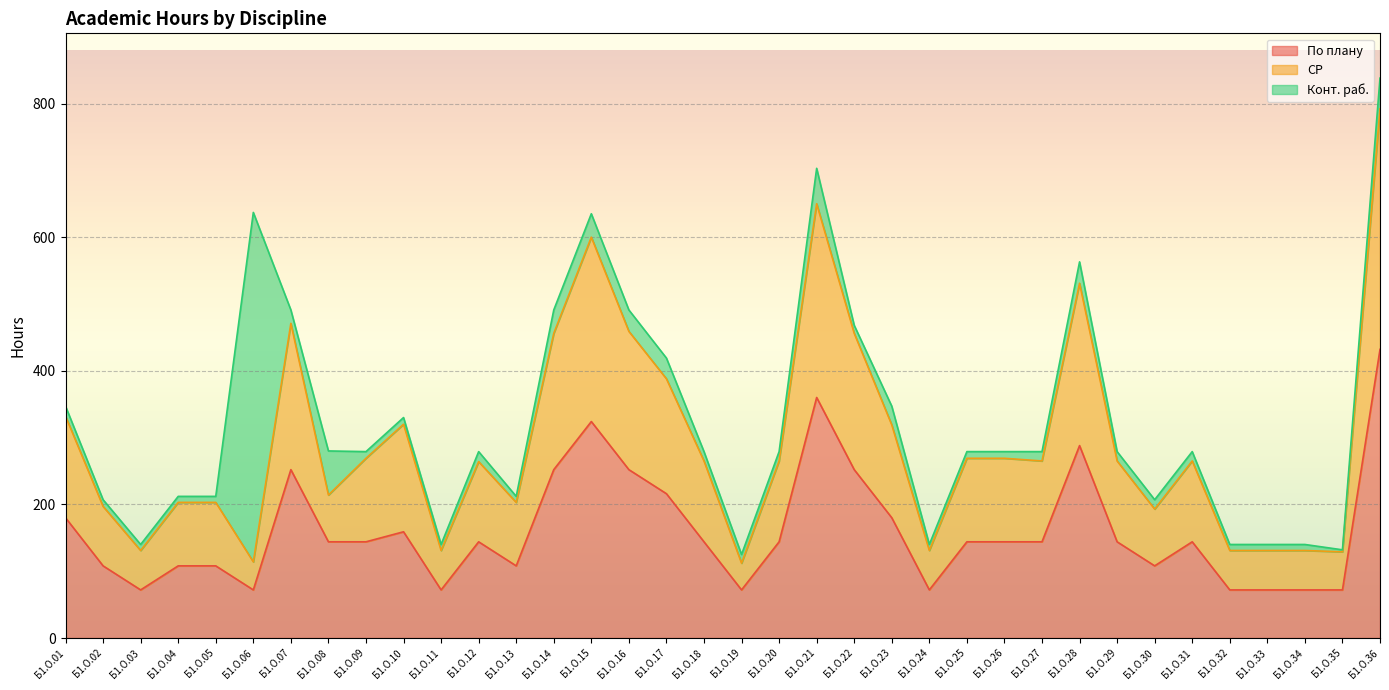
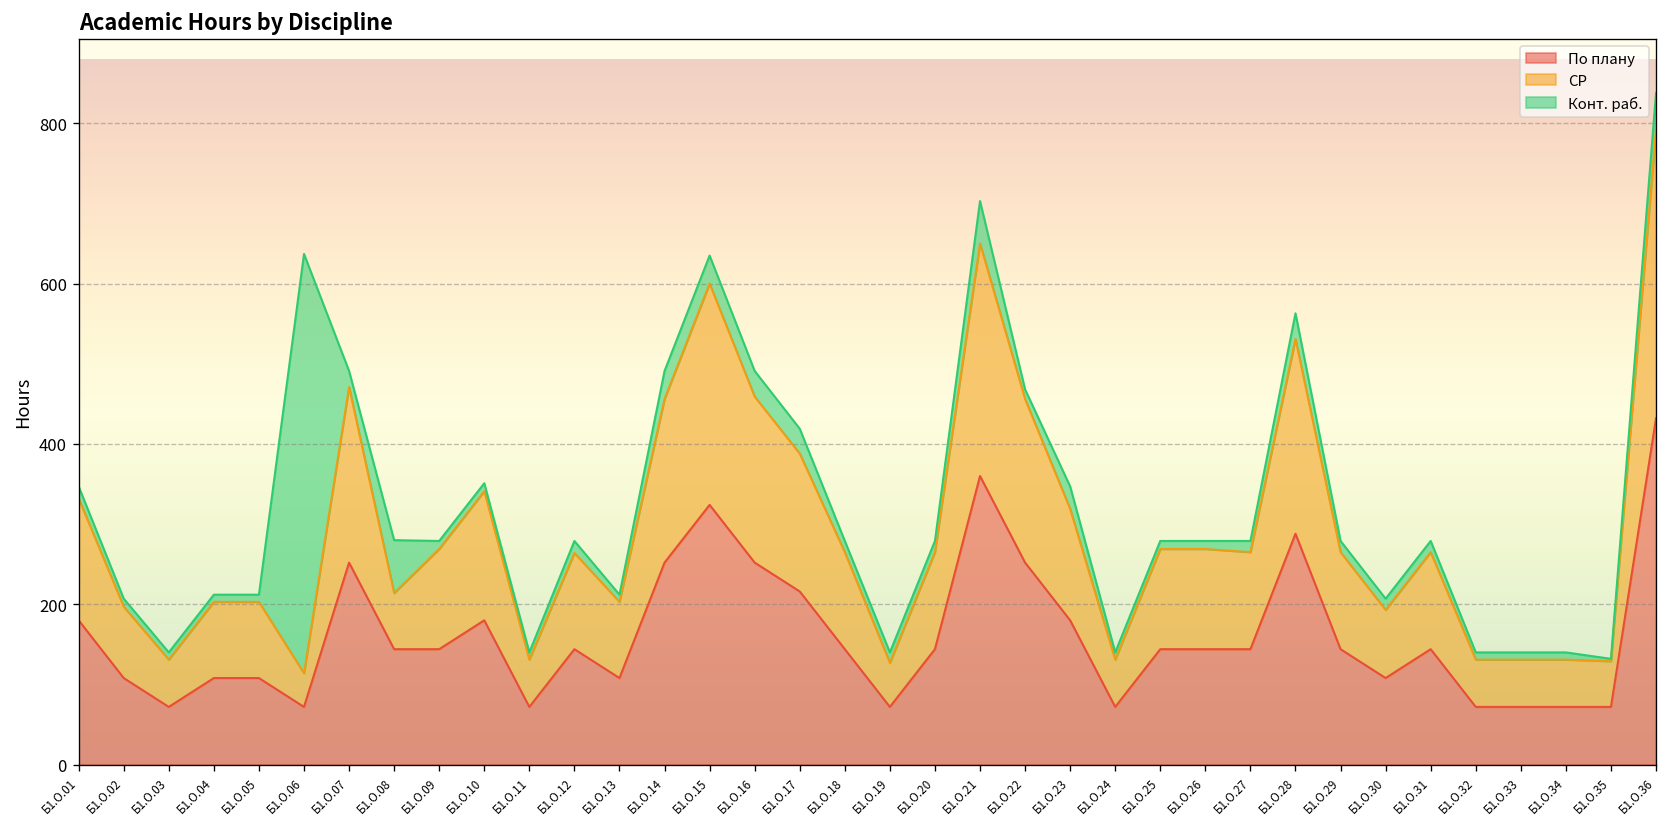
По плану, Б1.О.10: 160 -> 180
СР, Б1.О.19: 40 -> 60
